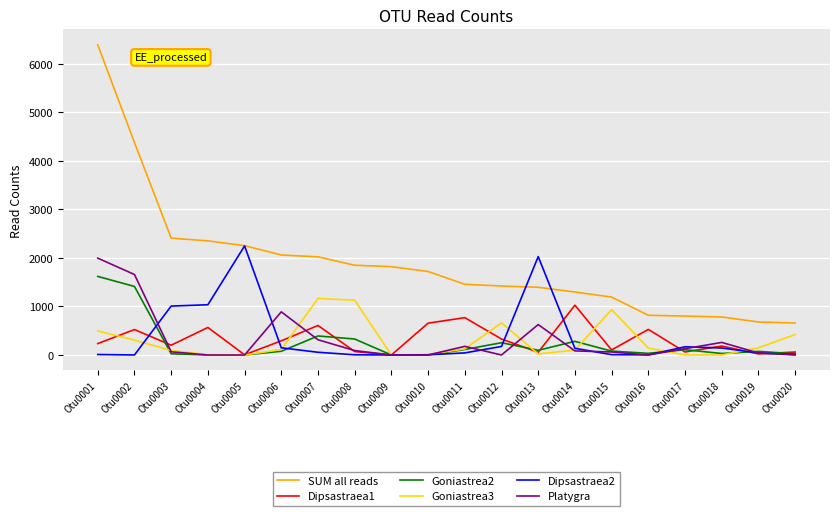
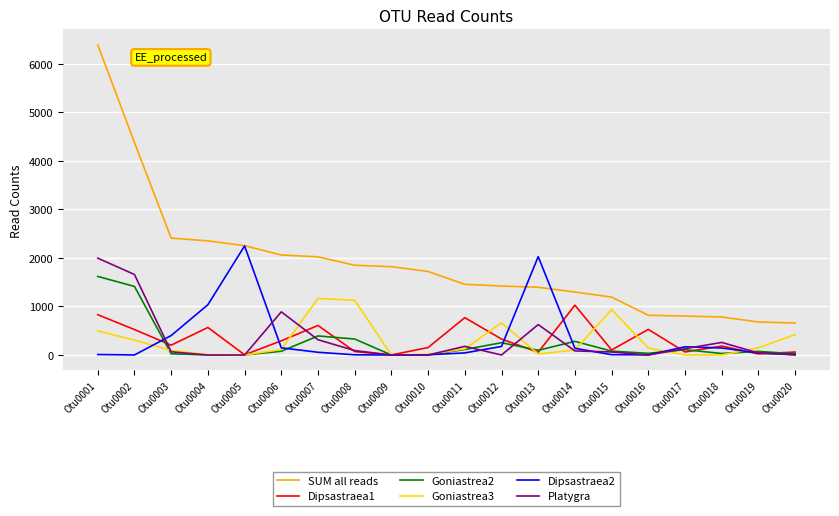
Dipsastraea1, Otu0001: 200 -> 800
Dipsastraea2, Otu0003: 1000 -> 400
Dipsastraea1, Otu0010: 700 -> 200
